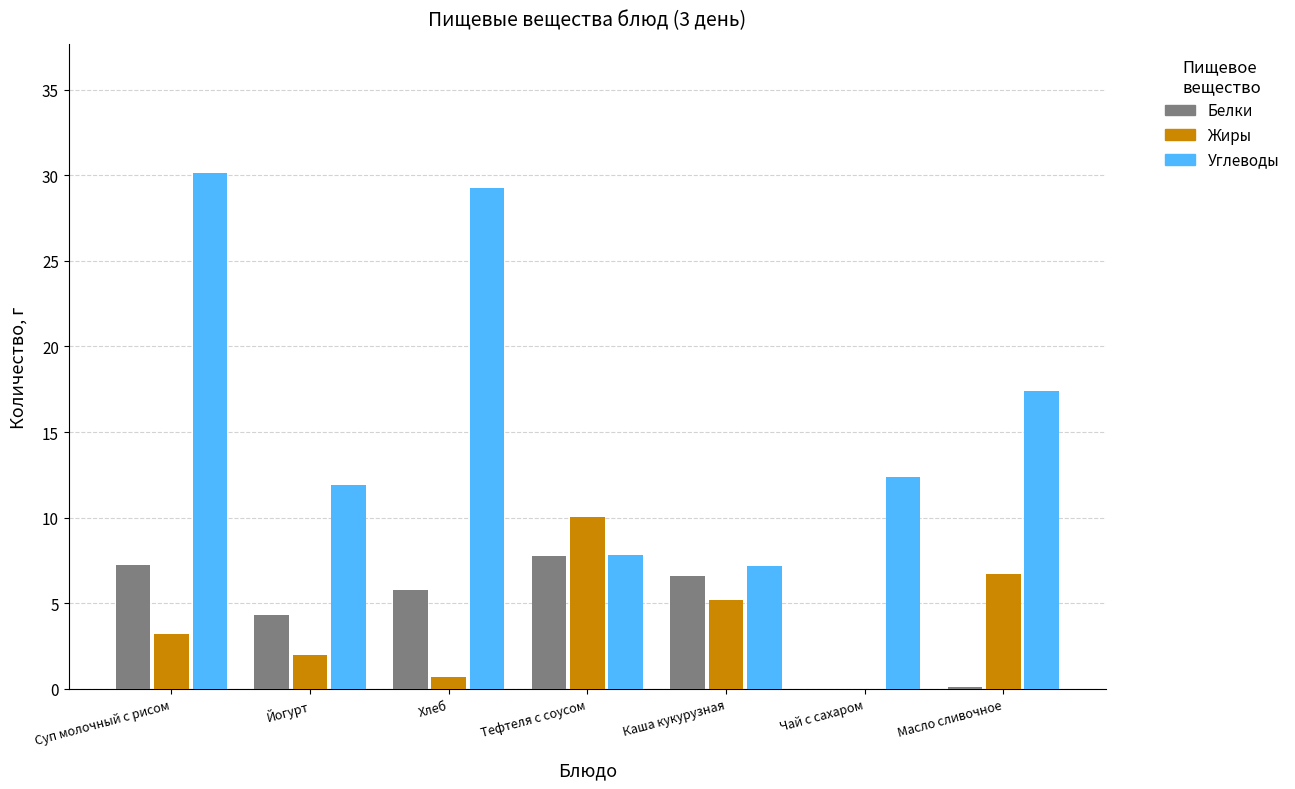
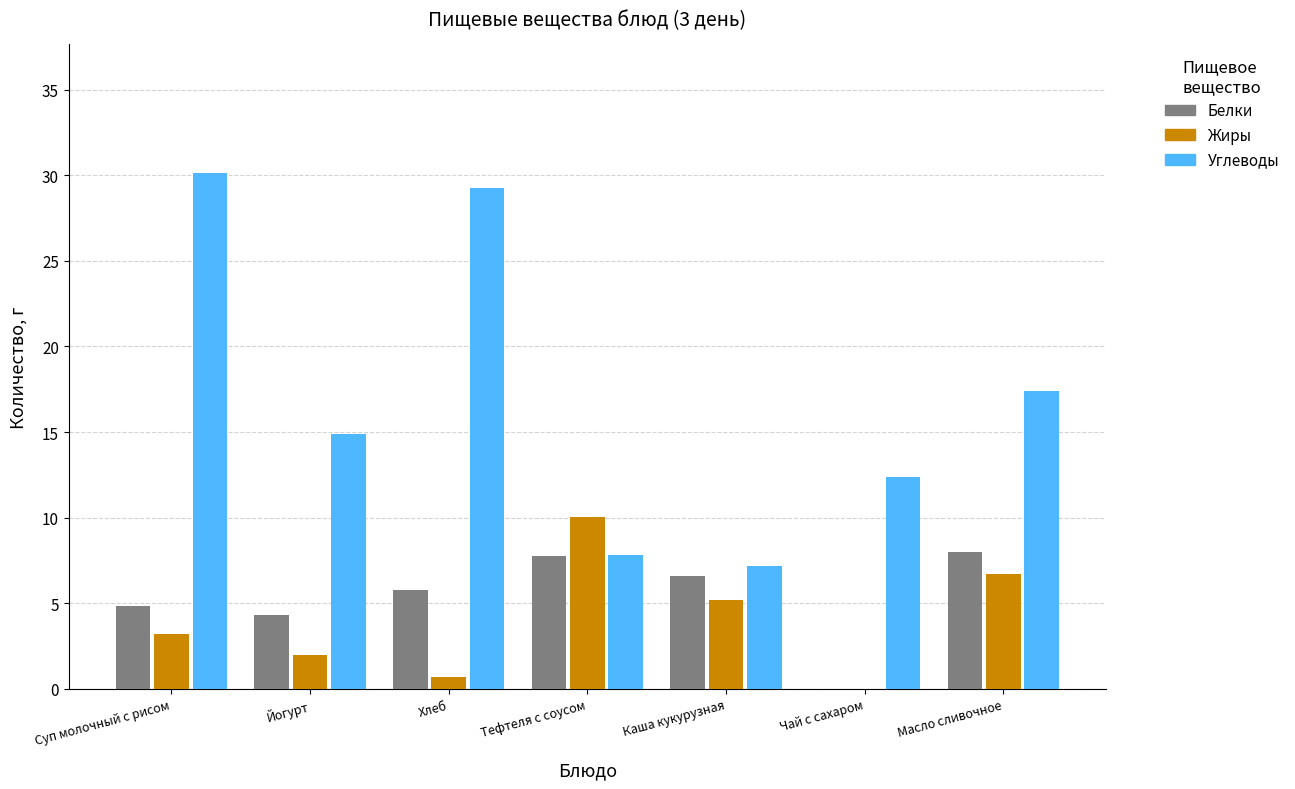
Белки, Суп молочный с рисом: 7.3 -> 4.8
Углеводы, Йогурт: 11.9 -> 14.9
Белки, Масло сливочное: 0.1 -> 8.0
